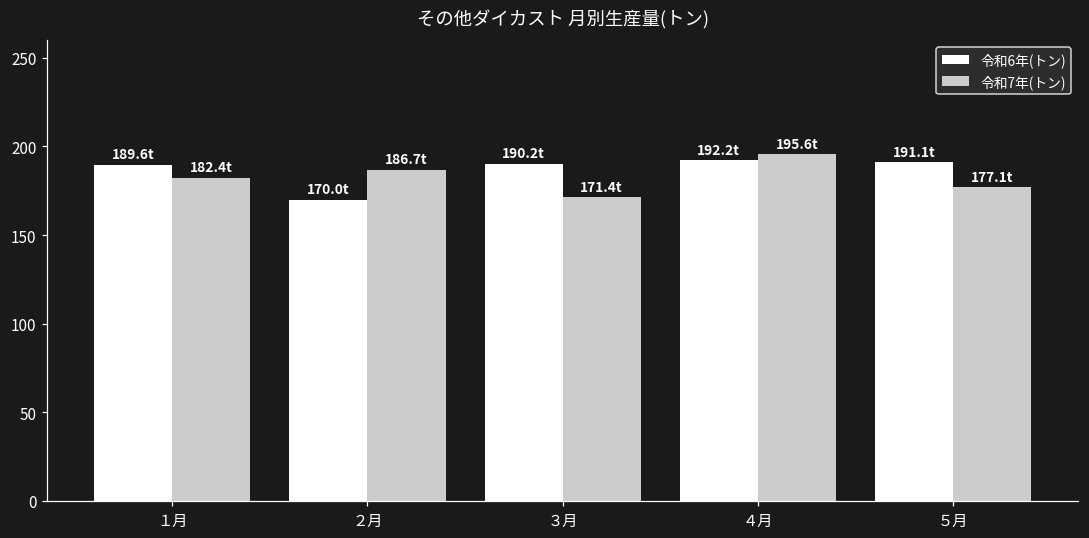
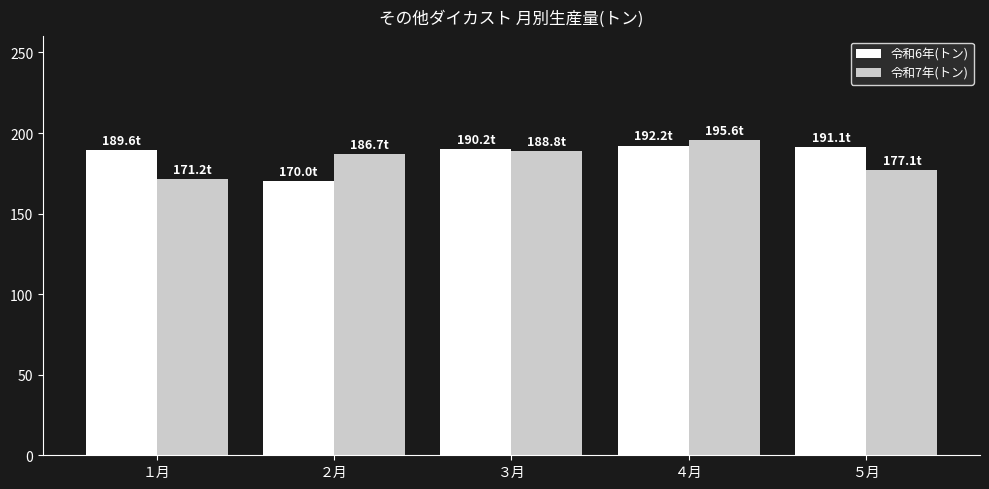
令和7年(トン), １月: 182.4t -> 171.2t
令和7年(トン), ３月: 171.4t -> 188.8t
